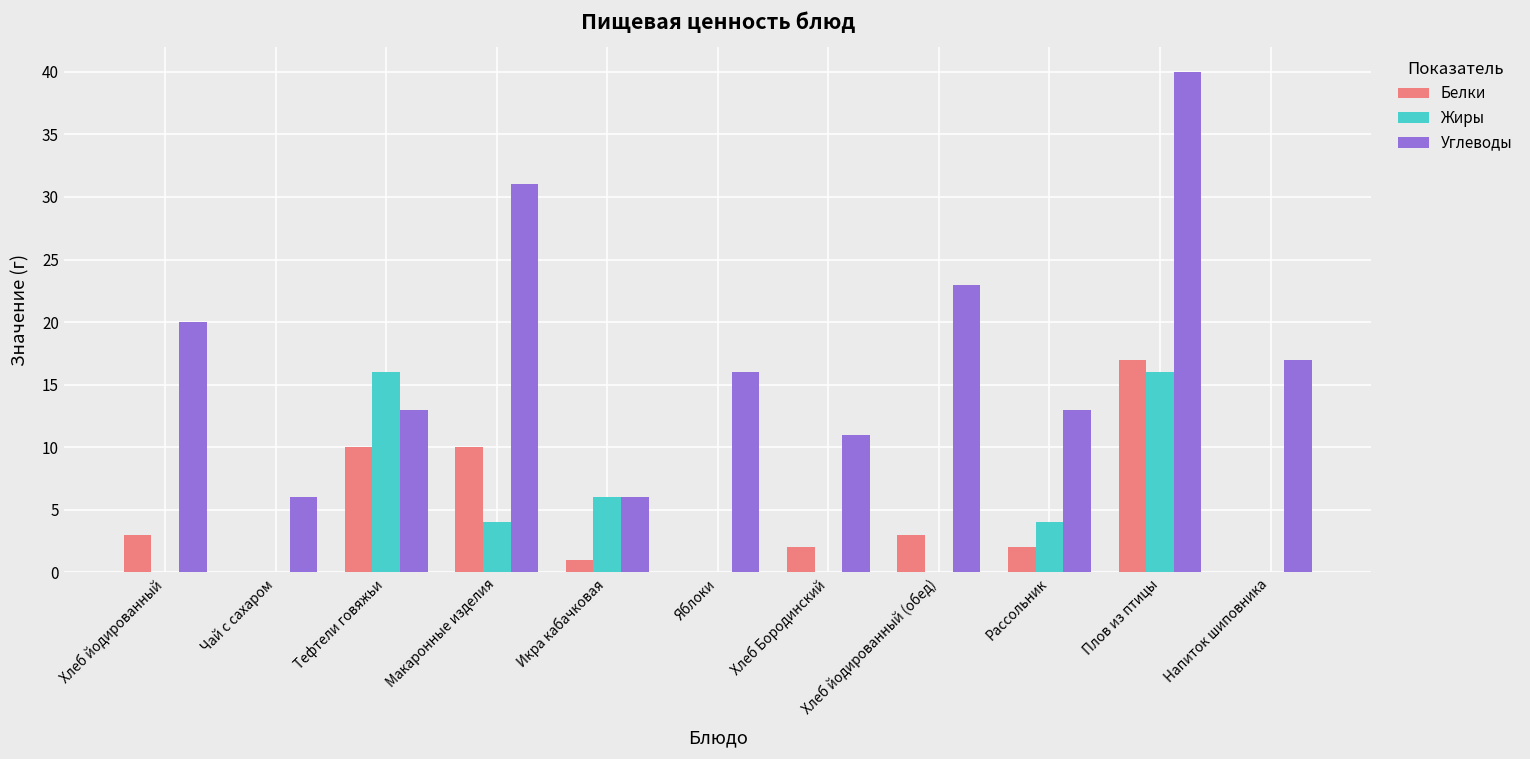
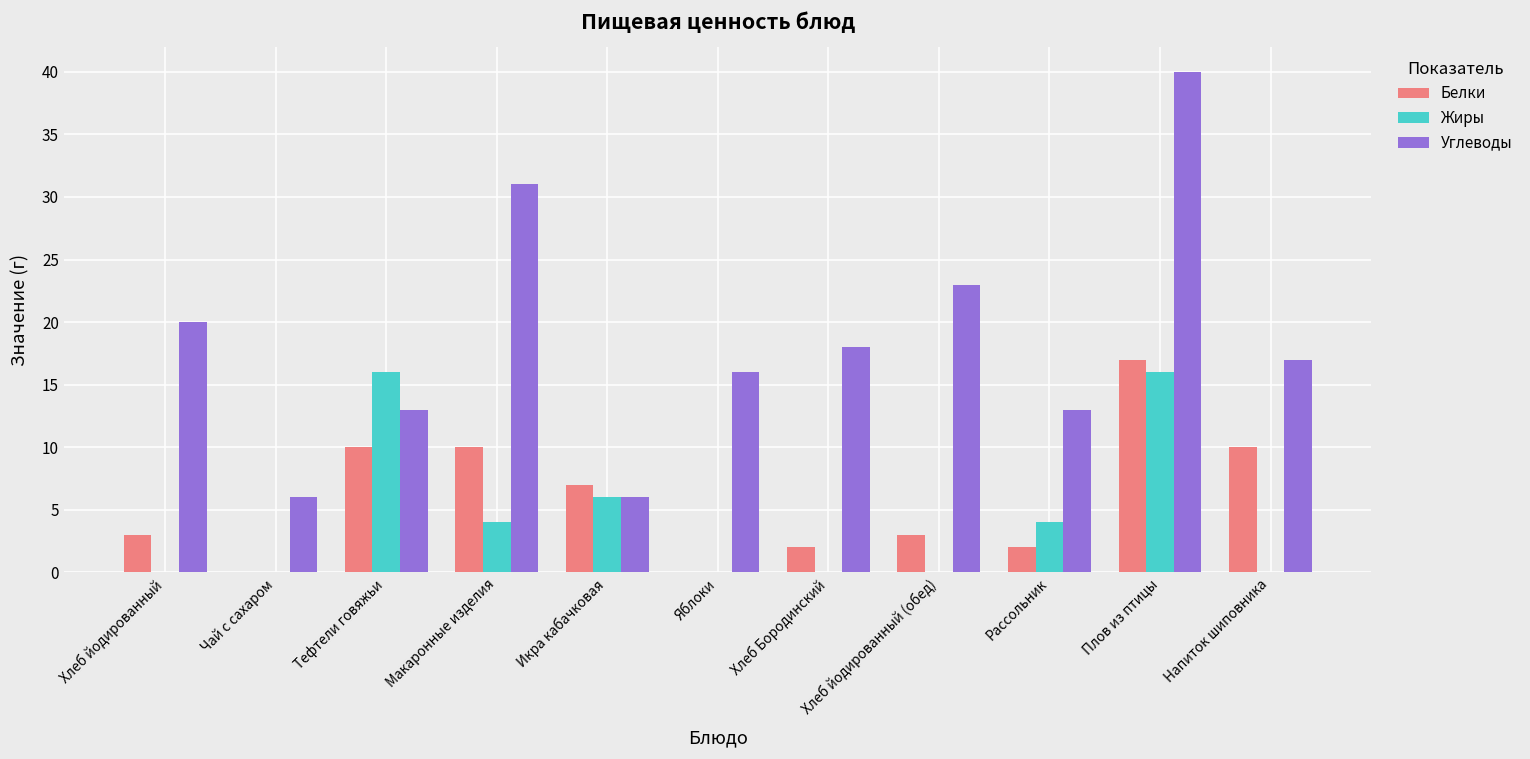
Белки, Икра кабачковая: 1 -> 7
Углеводы, Хлеб Бородинский: 11 -> 18
Белки, Напиток шиповника: 0 -> 10
